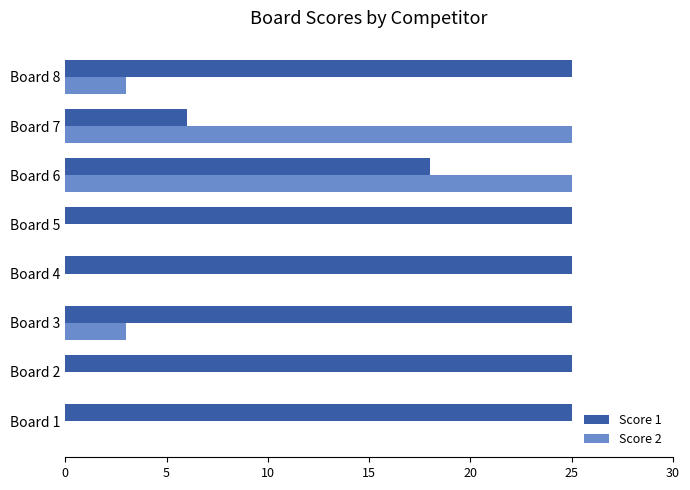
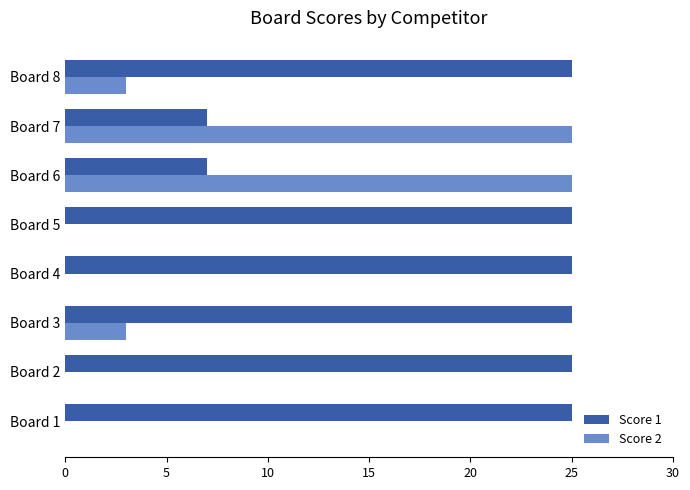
Score 1, Board 7: 6 -> 7
Score 1, Board 6: 18 -> 7
